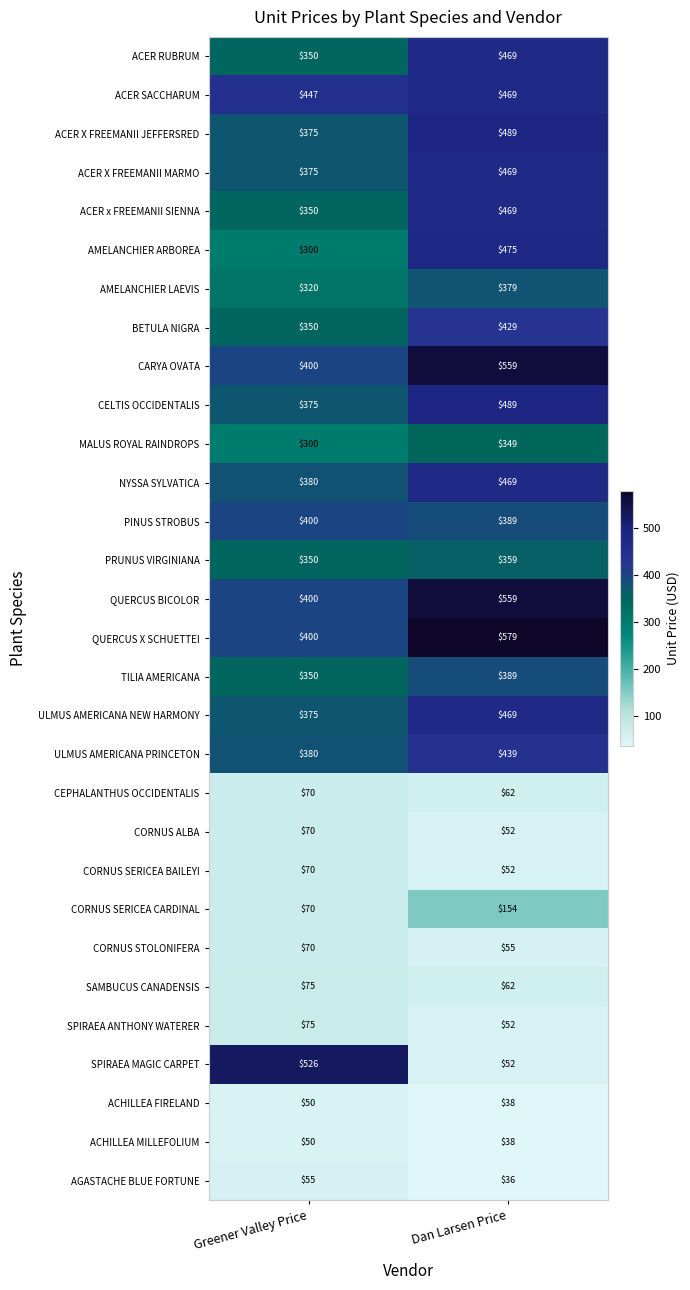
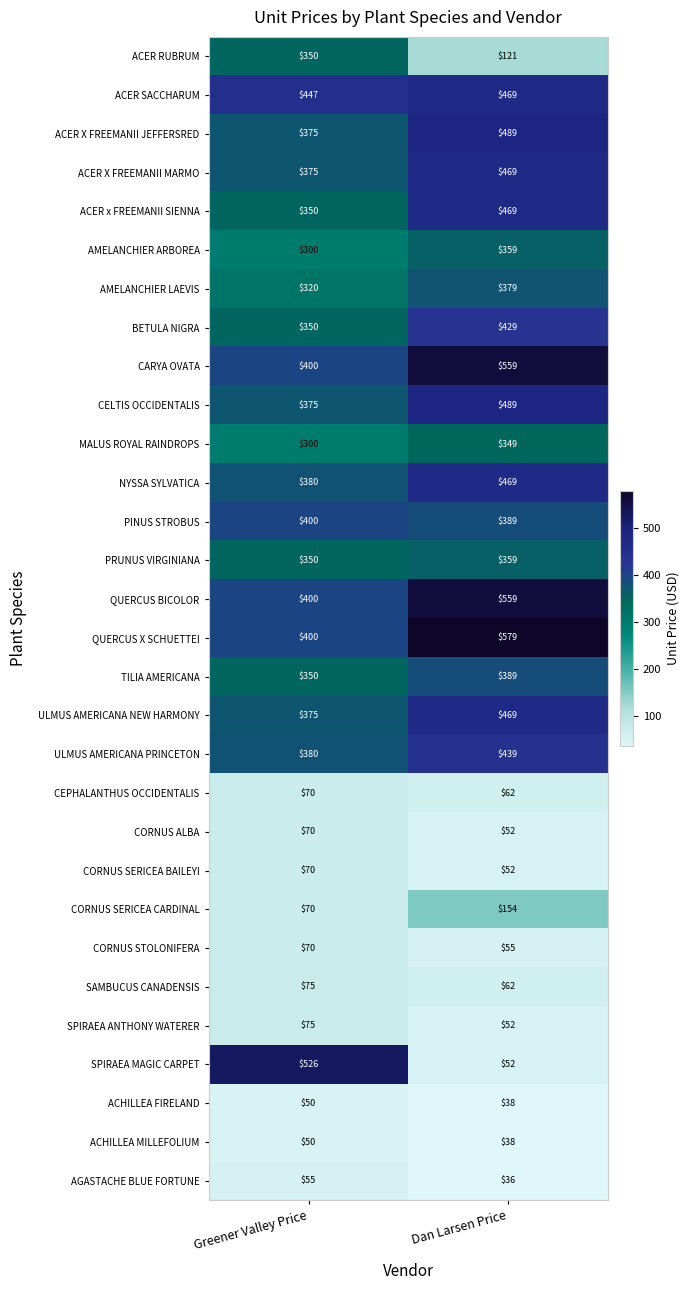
ACER RUBRUM, Dan Larsen Price: $469 -> $121
AMELANCHIER ARBOREA, Dan Larsen Price: $475 -> $359
